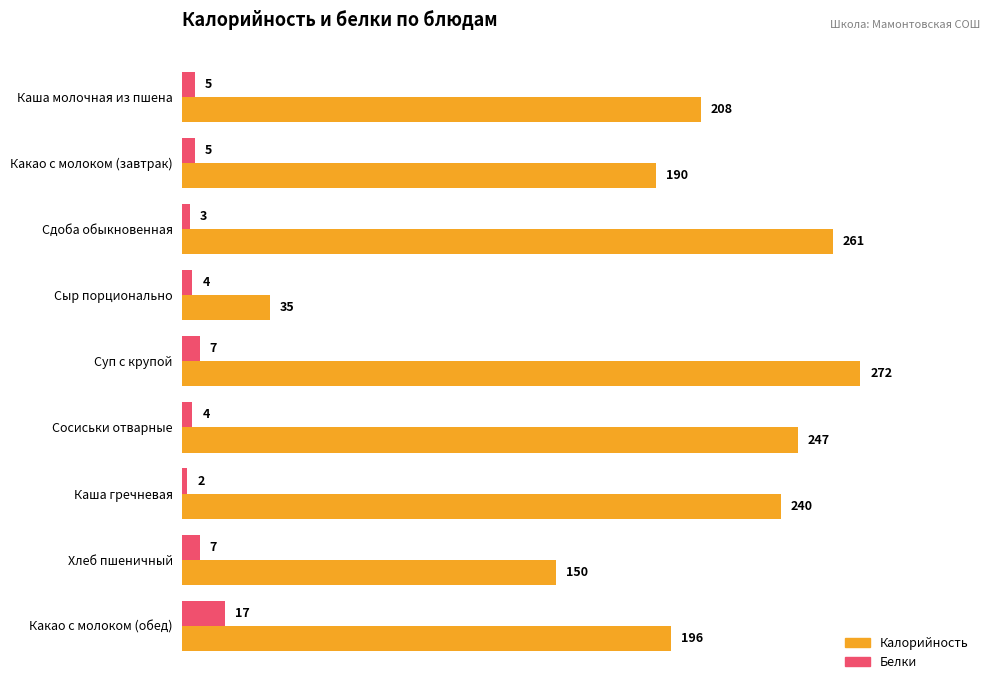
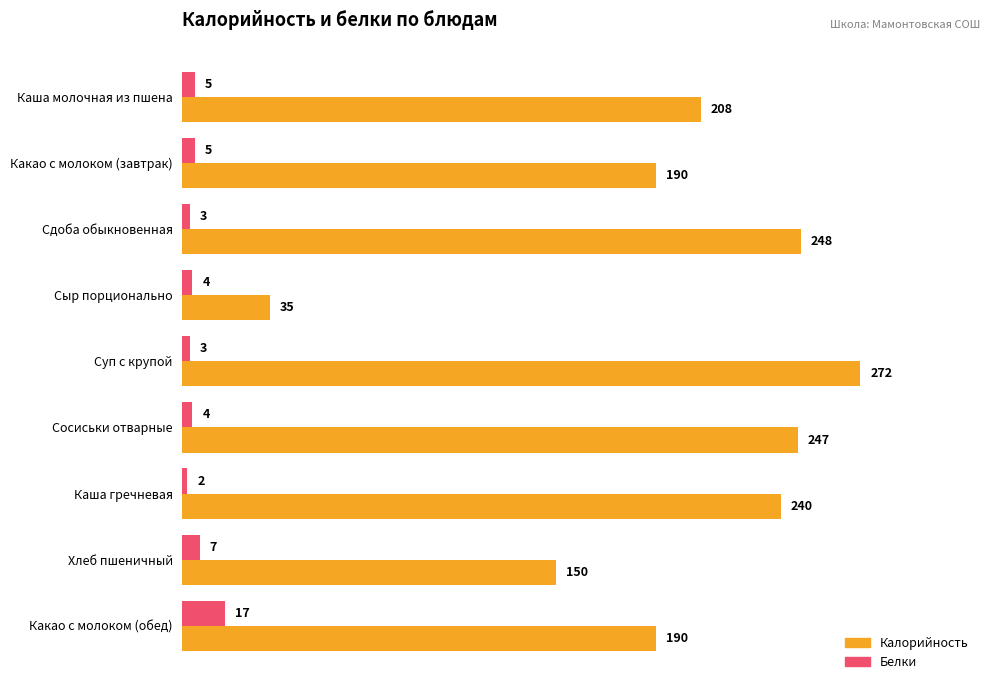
Калорийность, Сдоба обыкновенная: 261 -> 248
Белки, Суп с крупой: 7 -> 3
Калорийность, Какао с молоком (обед): 196 -> 190
